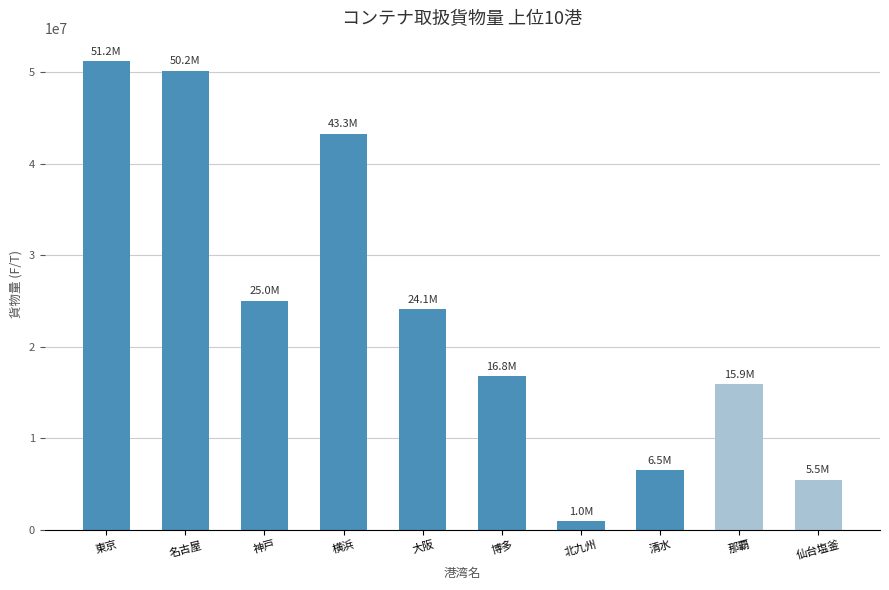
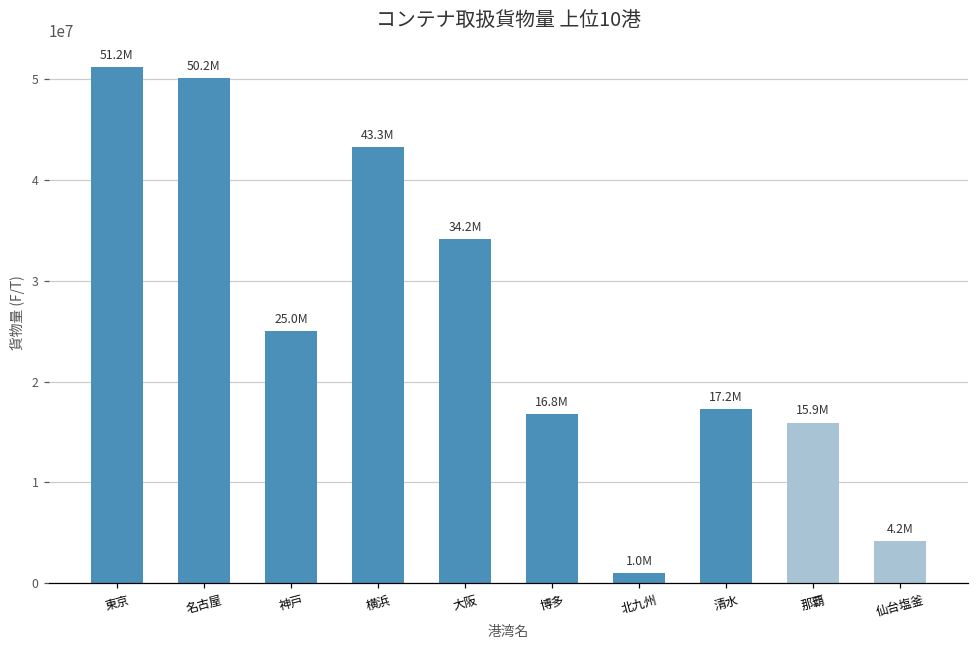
大阪: 24.1M -> 34.2M
清水: 6.5M -> 17.2M
仙台塩釜: 5.5M -> 4.2M
